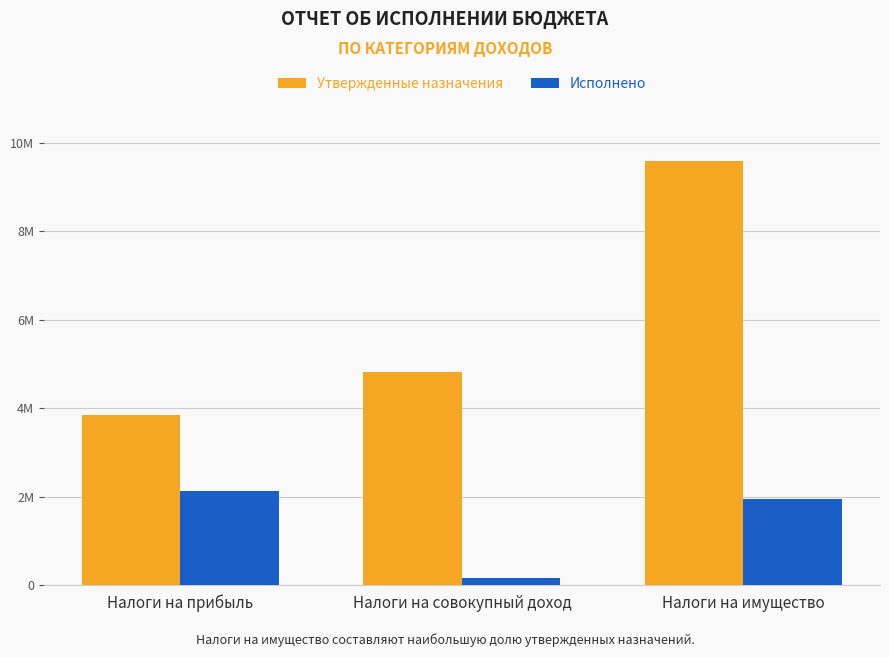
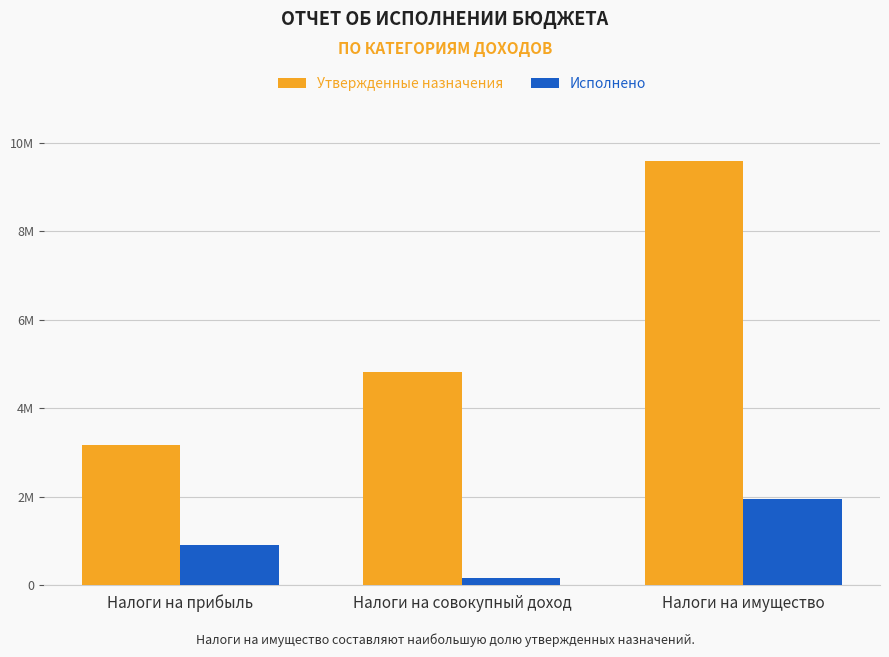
Утвержденные назначения, Налоги на прибыль: 3800000 -> 3200000
Исполнено, Налоги на прибыль: 2100000 -> 900000
